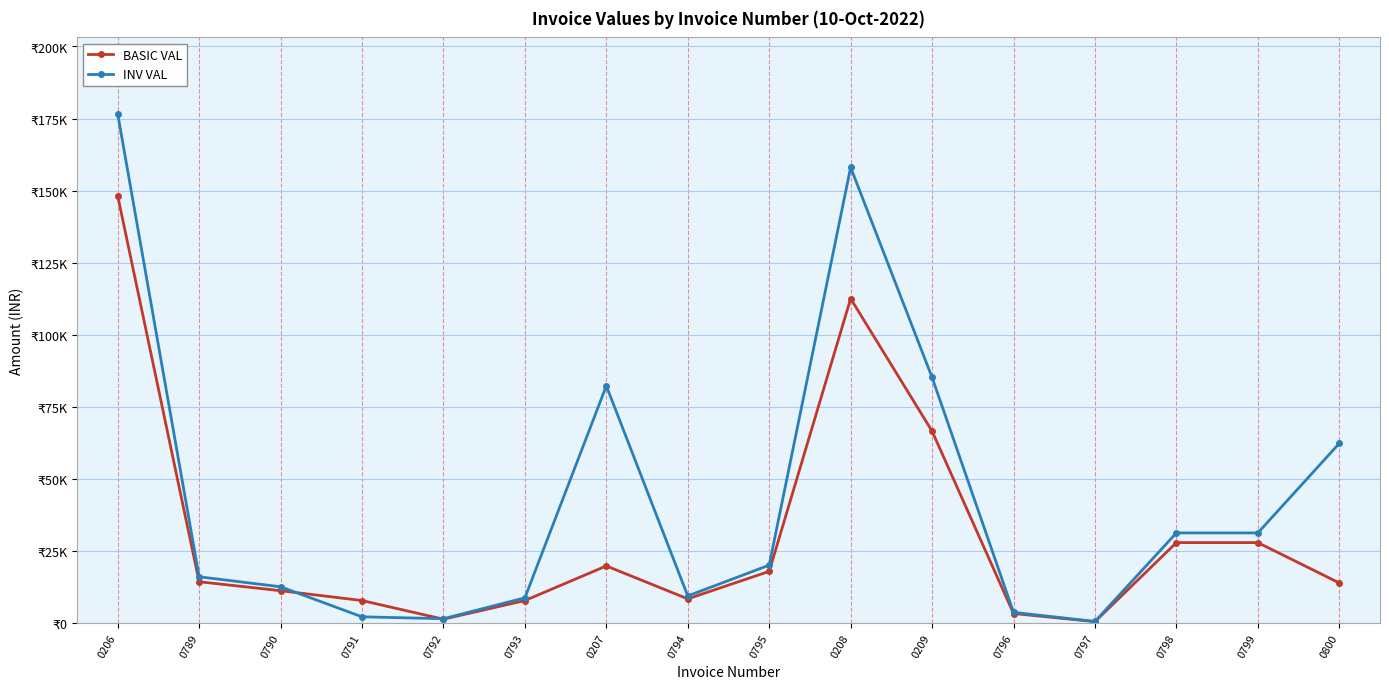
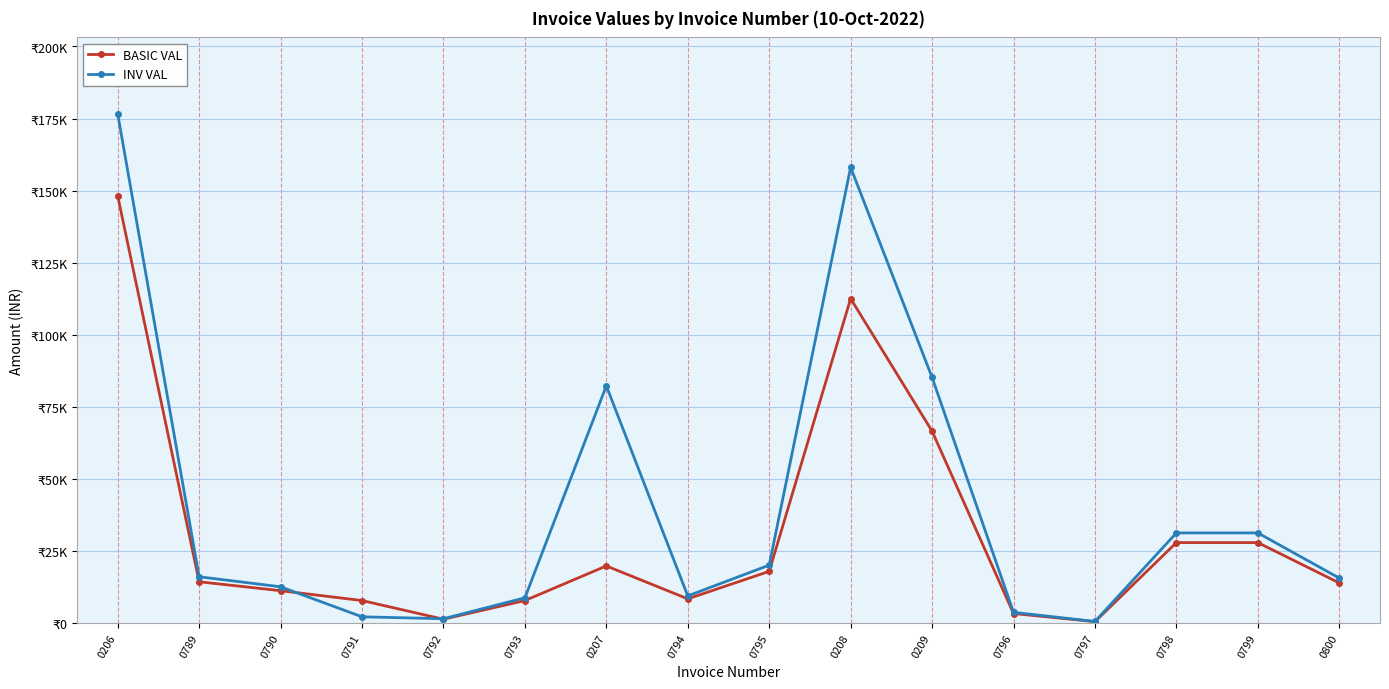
INV VAL, 0800: ₹62000 -> ₹16000
